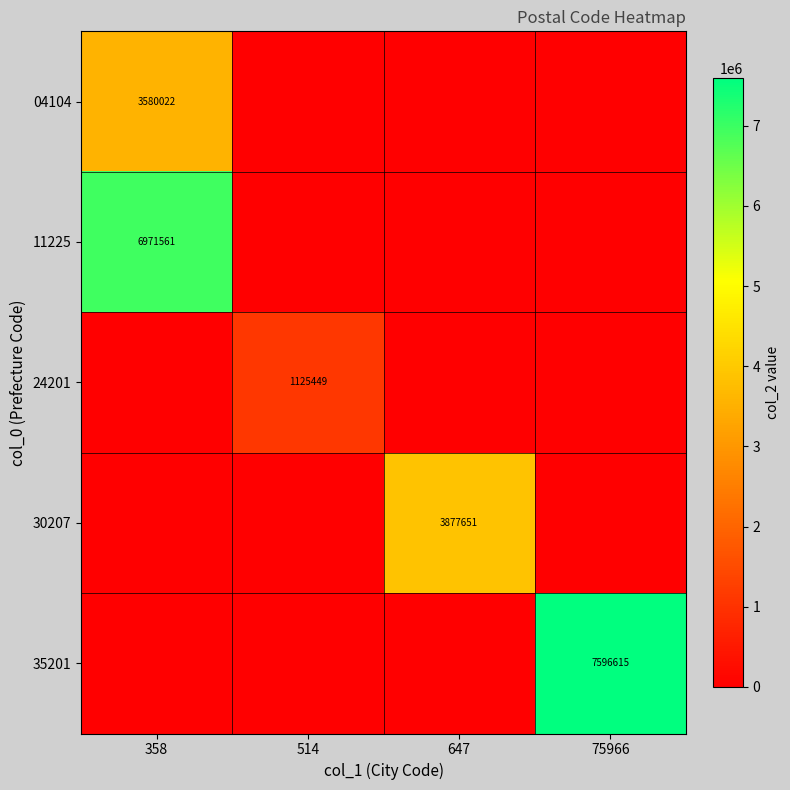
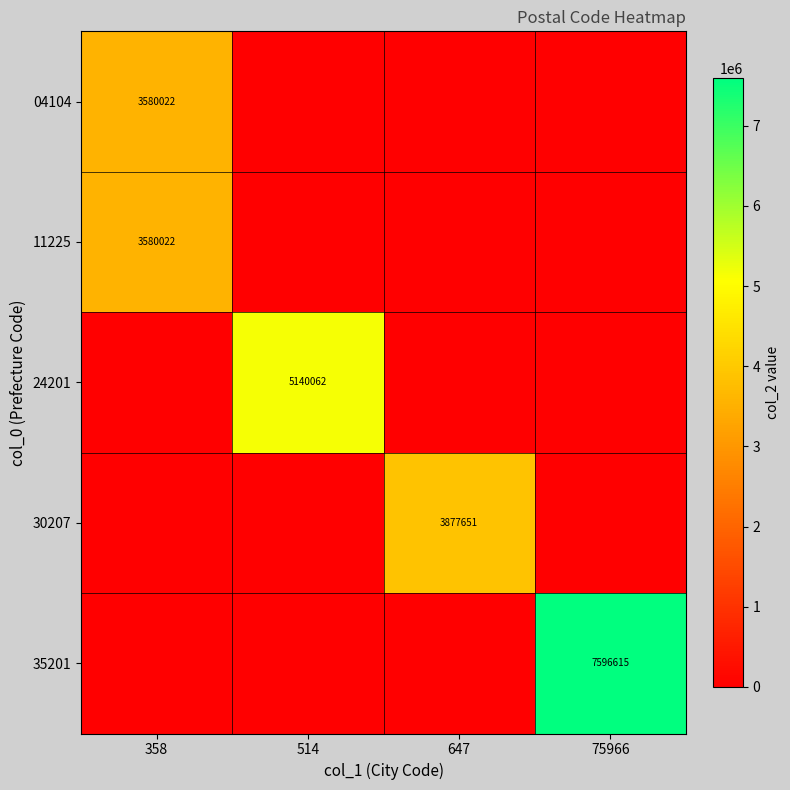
11225, 358: 6971561 -> 3580022
24201, 514: 1125449 -> 5140062
